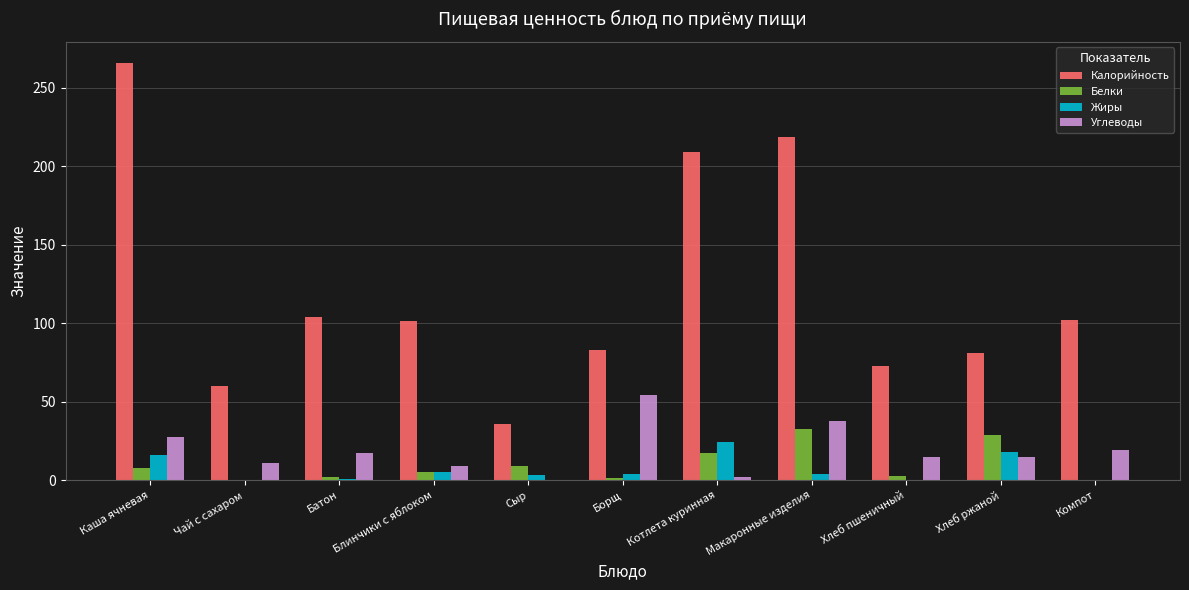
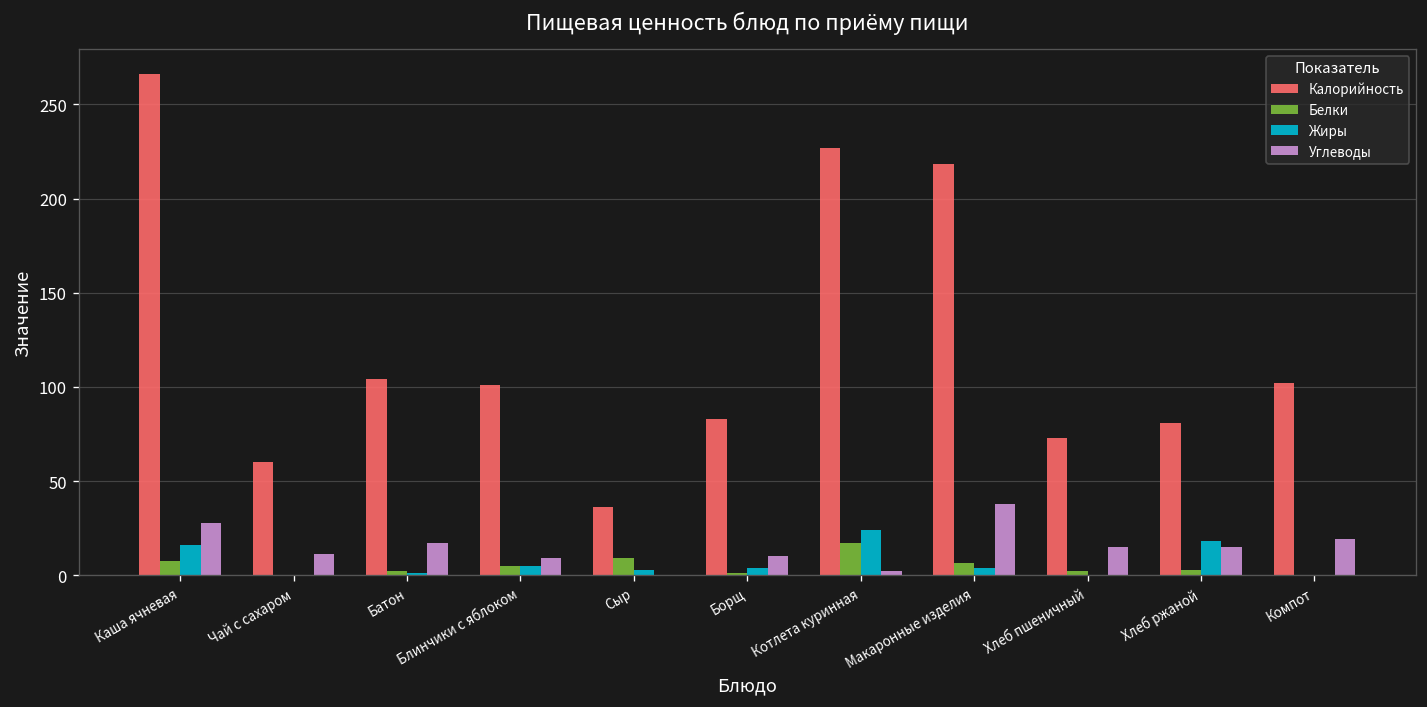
Углеводы, Борщ: 54 -> 10
Калорийность, Котлета куринная: 209 -> 227
Белки, Макаронные изделия: 32 -> 6
Белки, Хлеб ржаной: 29 -> 3
